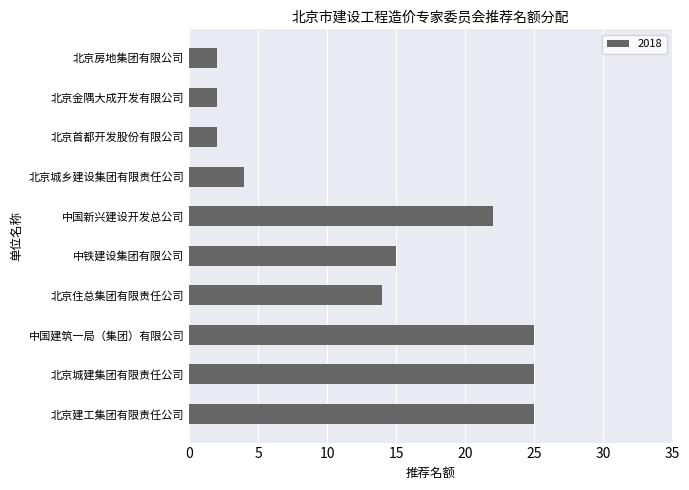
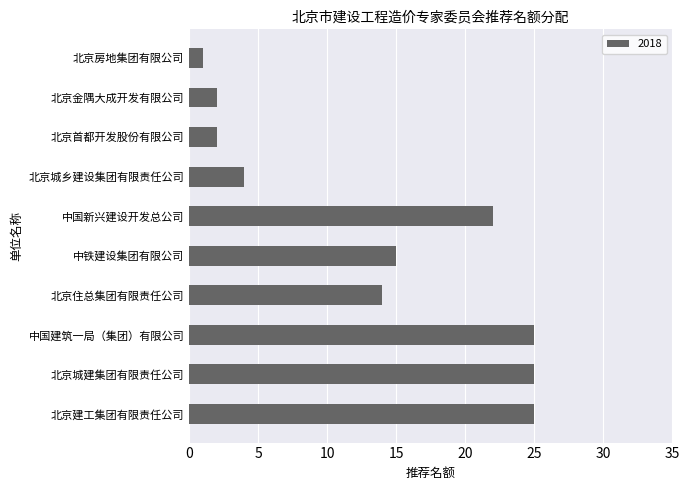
北京房地集团有限公司: 2 -> 1
